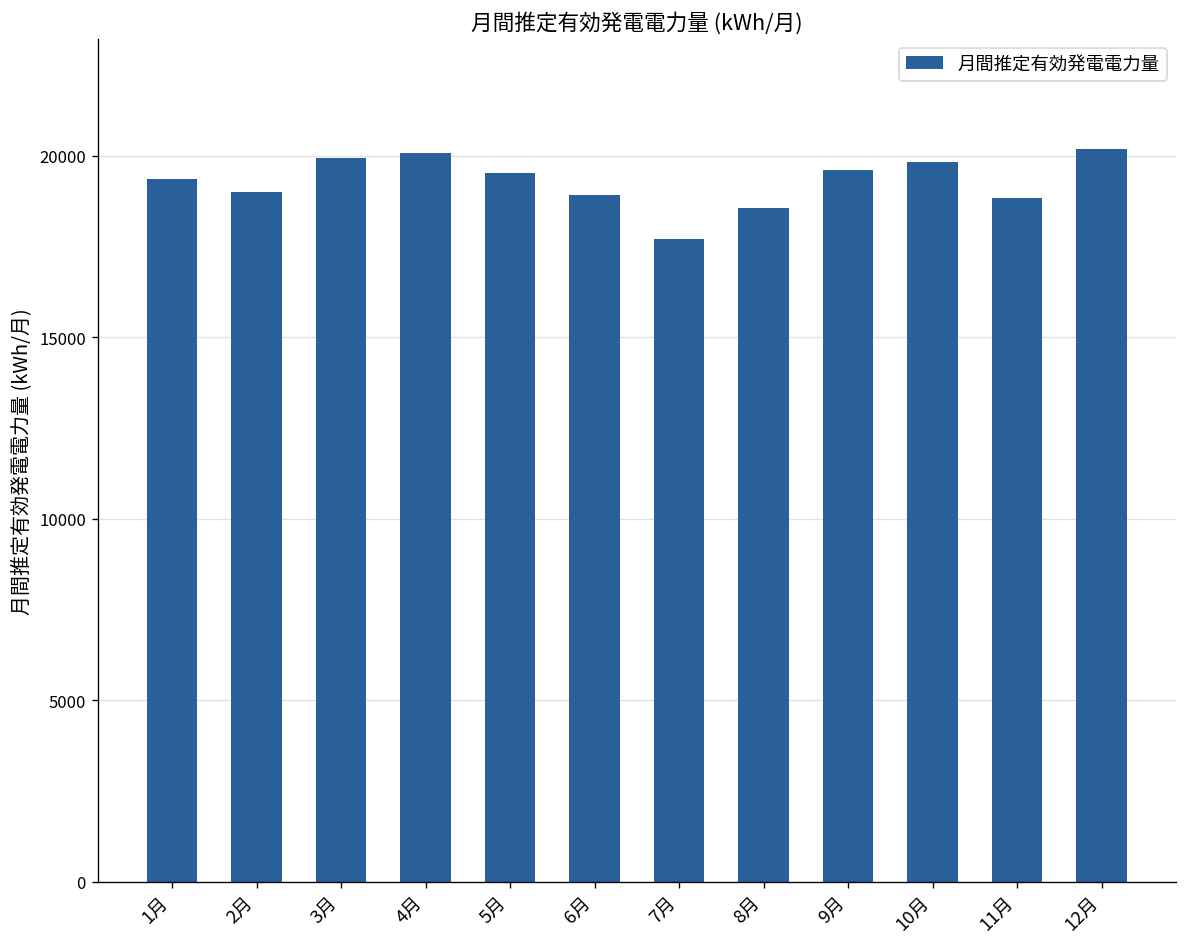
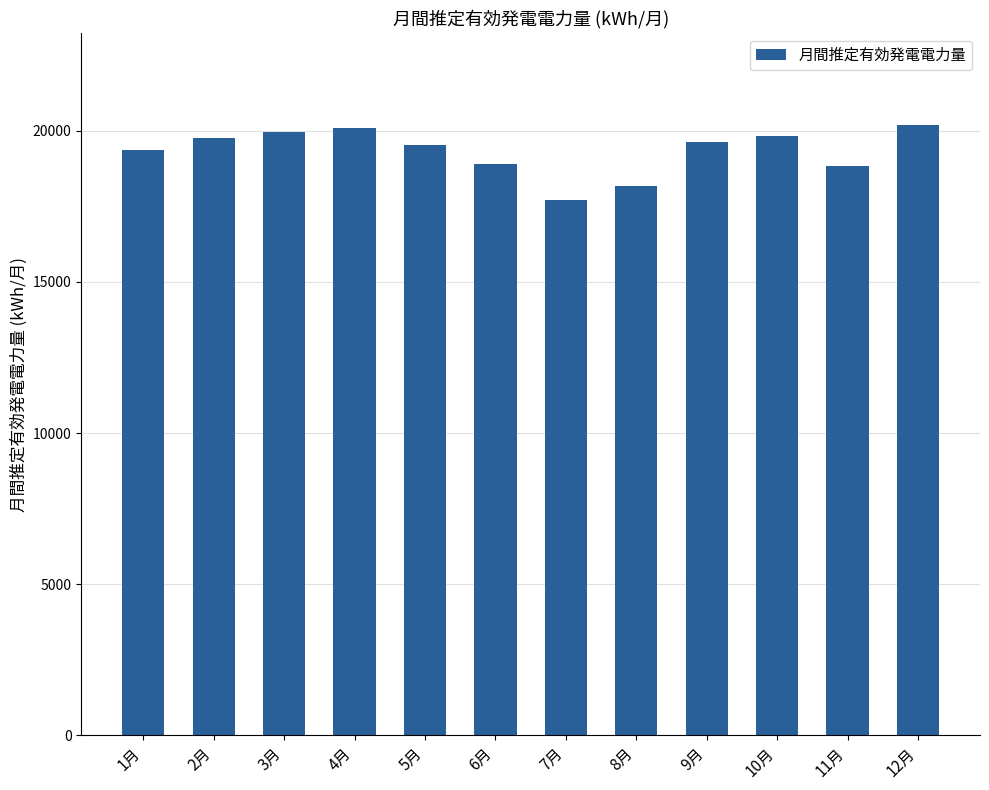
2月: 19000 -> 19800
8月: 18500 -> 18200
